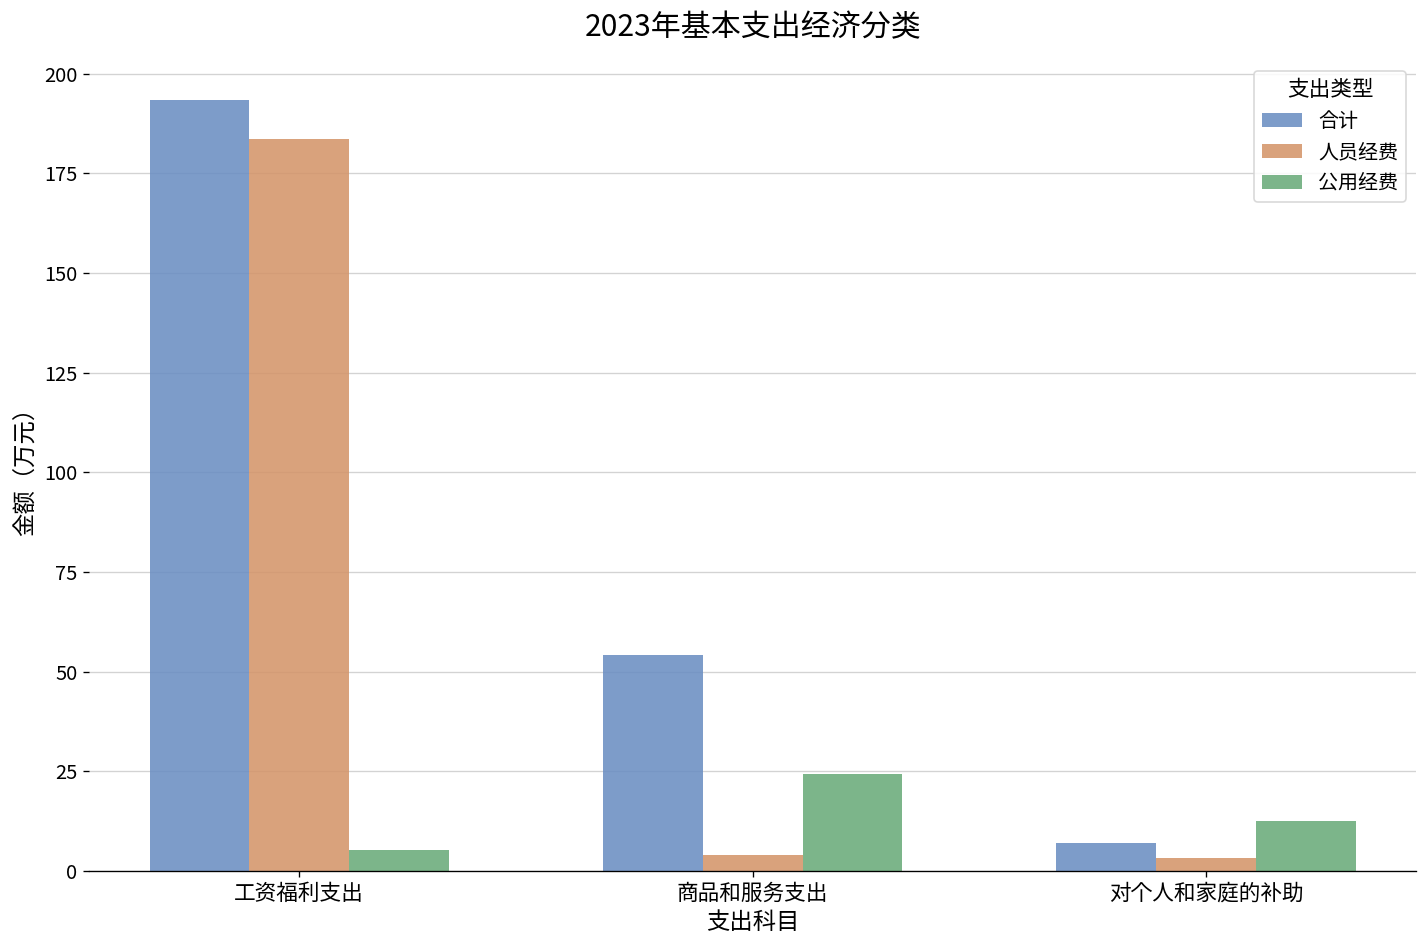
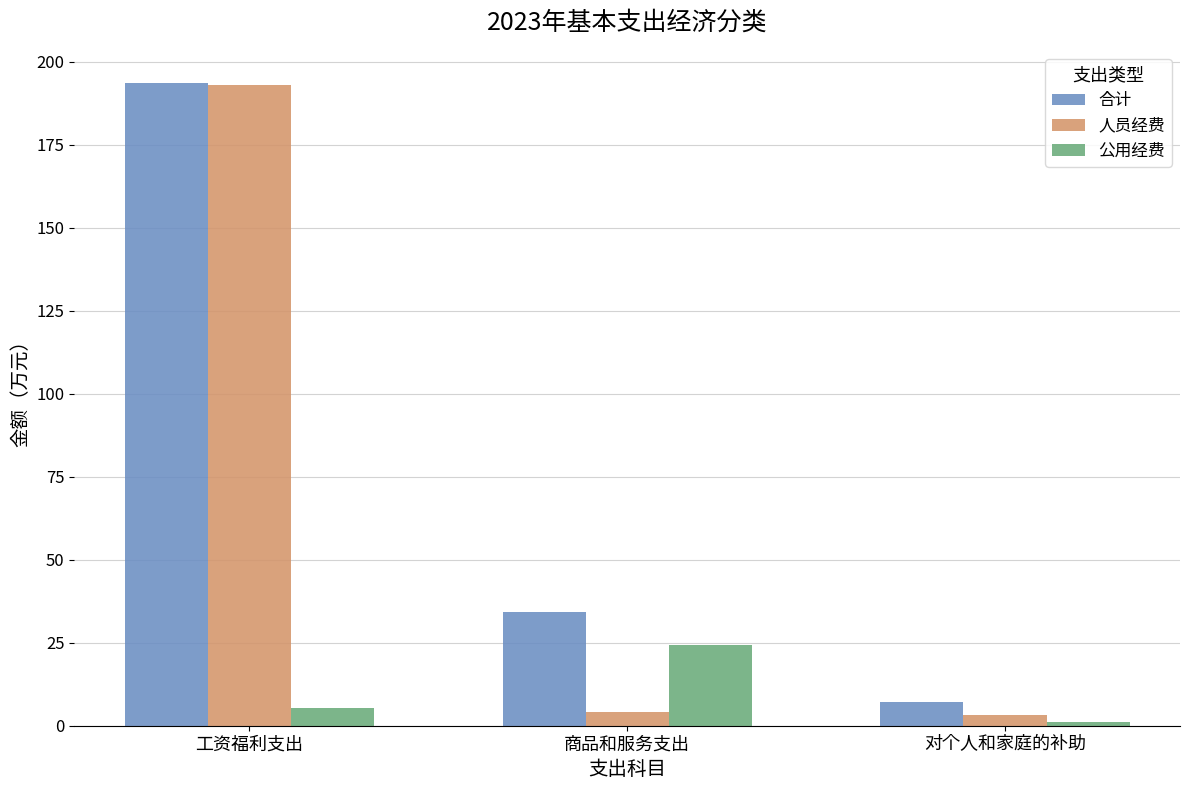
人员经费, 工资福利支出: 184 -> 193
合计, 商品和服务支出: 54 -> 34
公用经费, 对个人和家庭的补助: 13 -> 1
